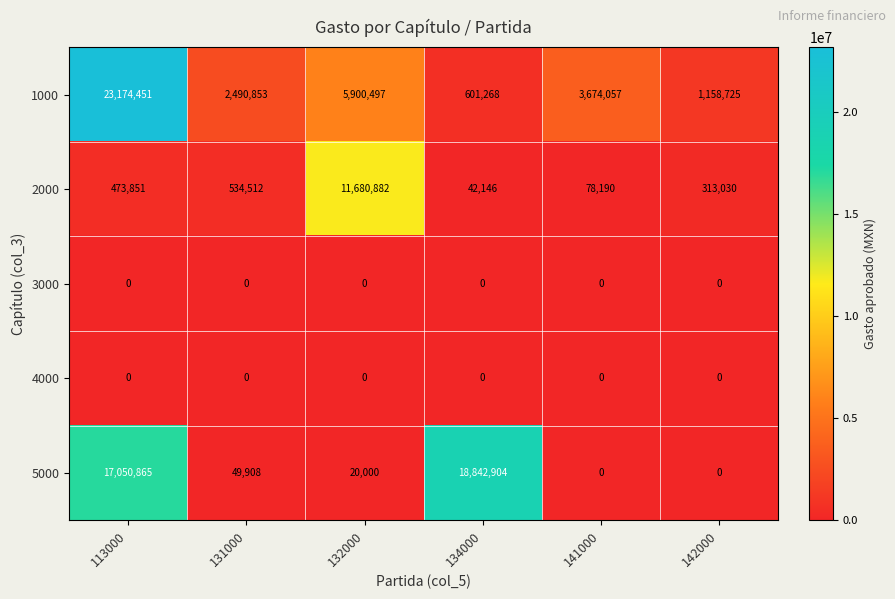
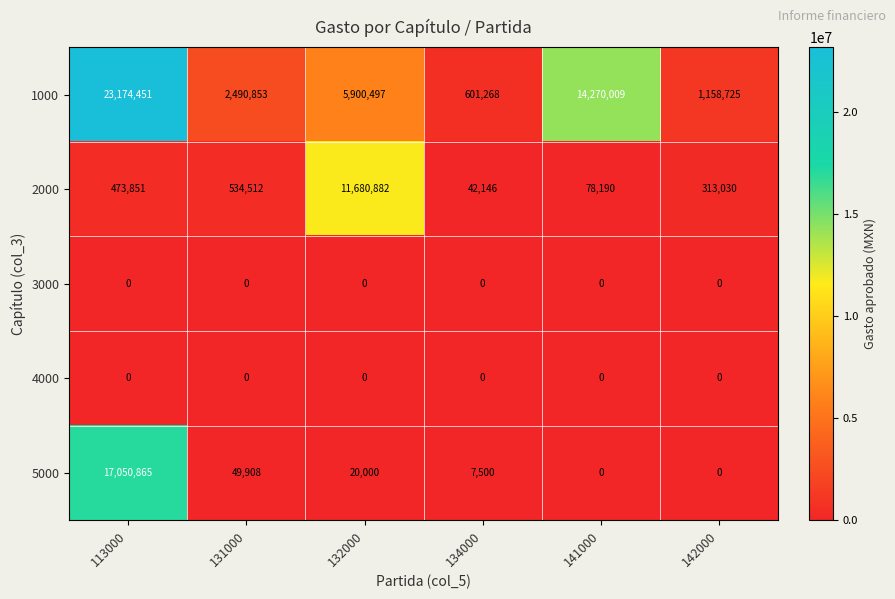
1000, 141000: 3,674,057 -> 14,270,009
5000, 134000: 18,842,904 -> 7,500
